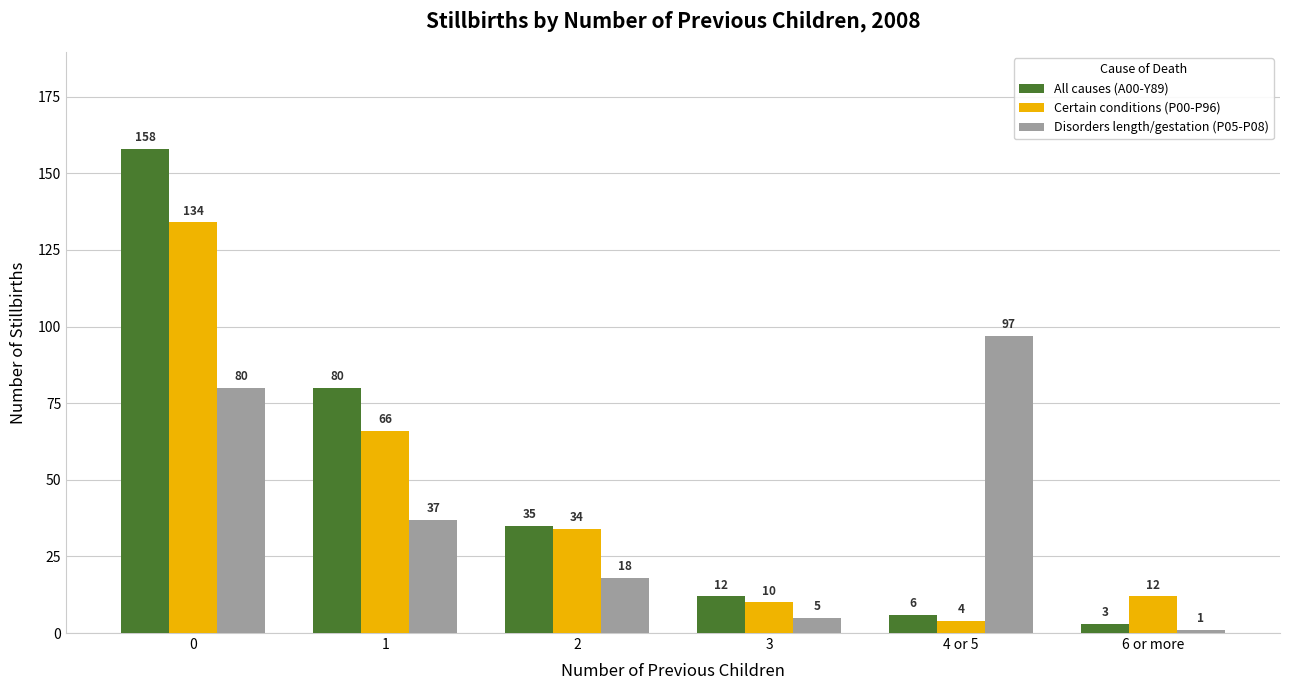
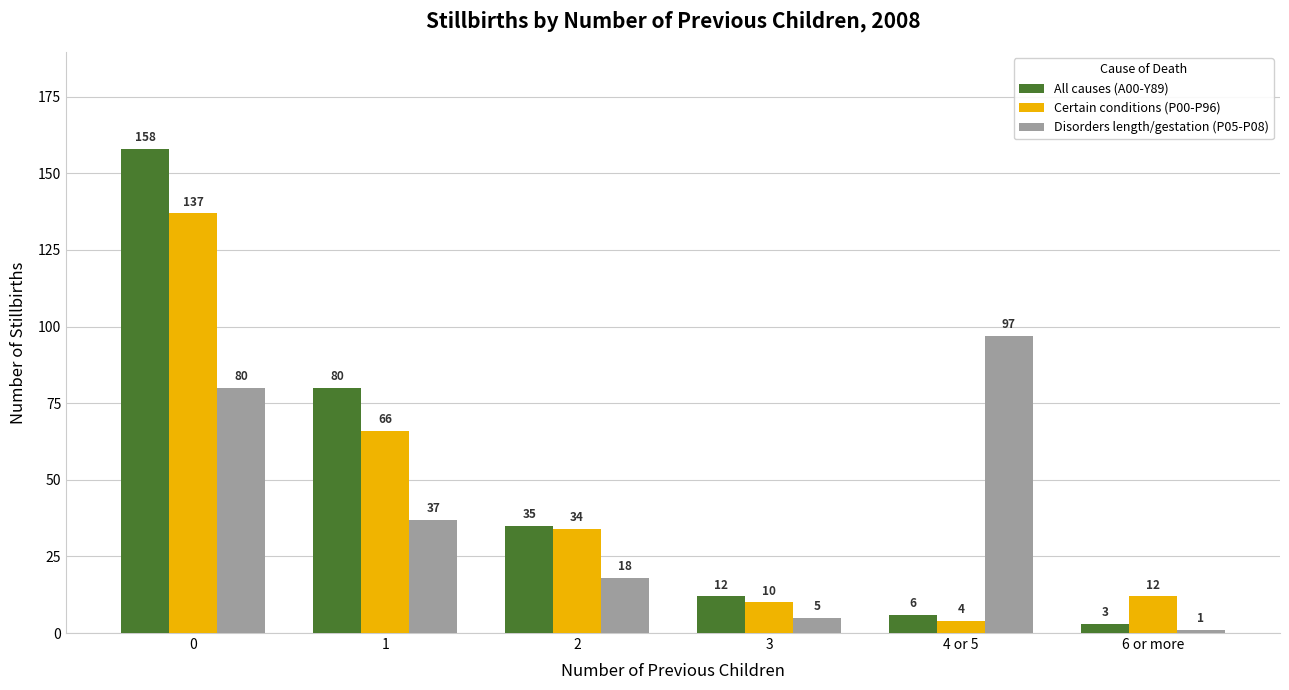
Certain conditions (P00-P96), 0: 134 -> 137
